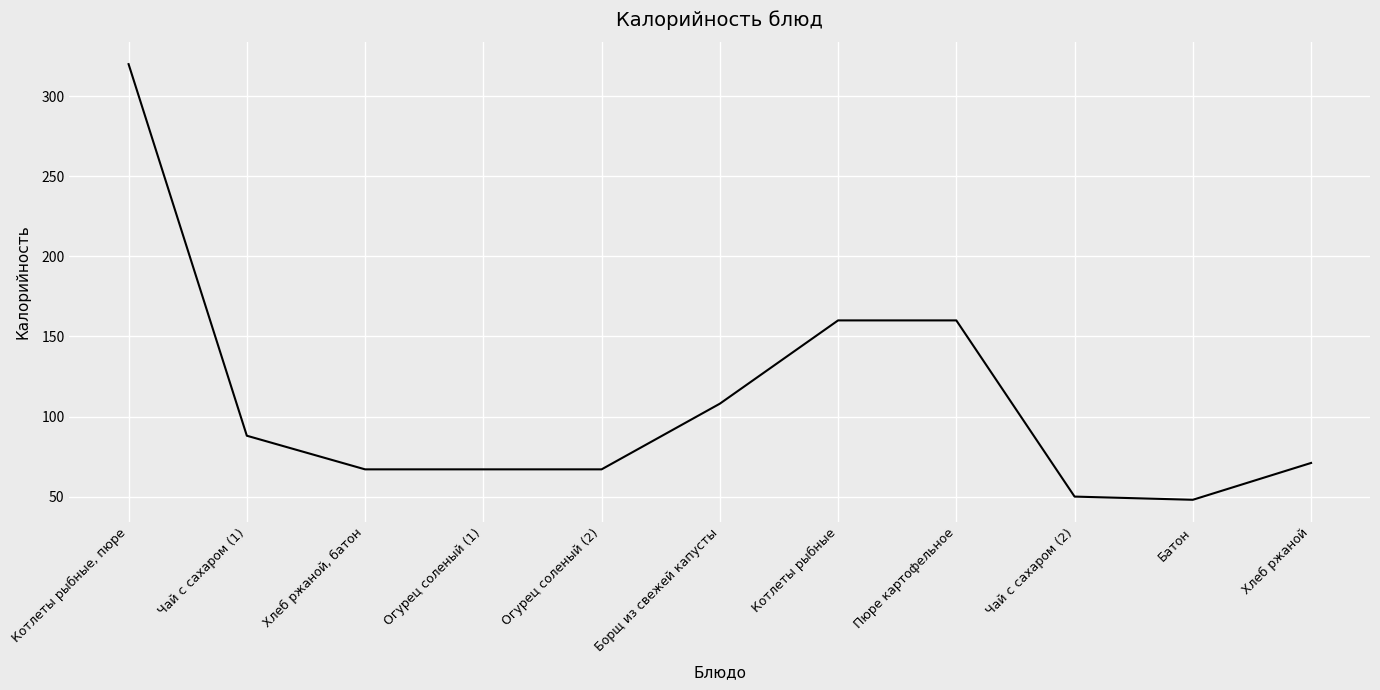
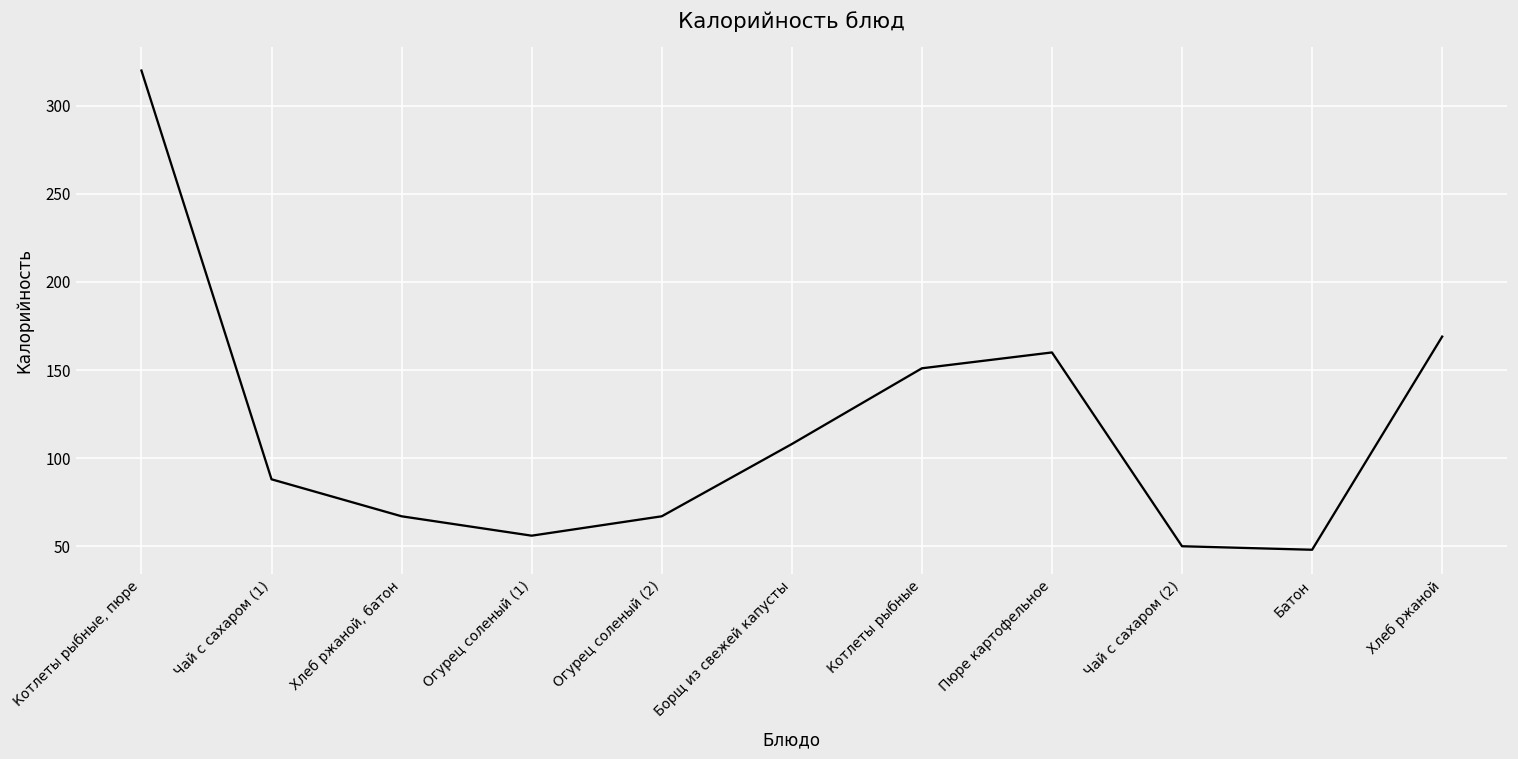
Огурец соленый (1): 67 -> 56
Котлеты рыбные: 160 -> 151
Хлеб ржаной: 71 -> 169
